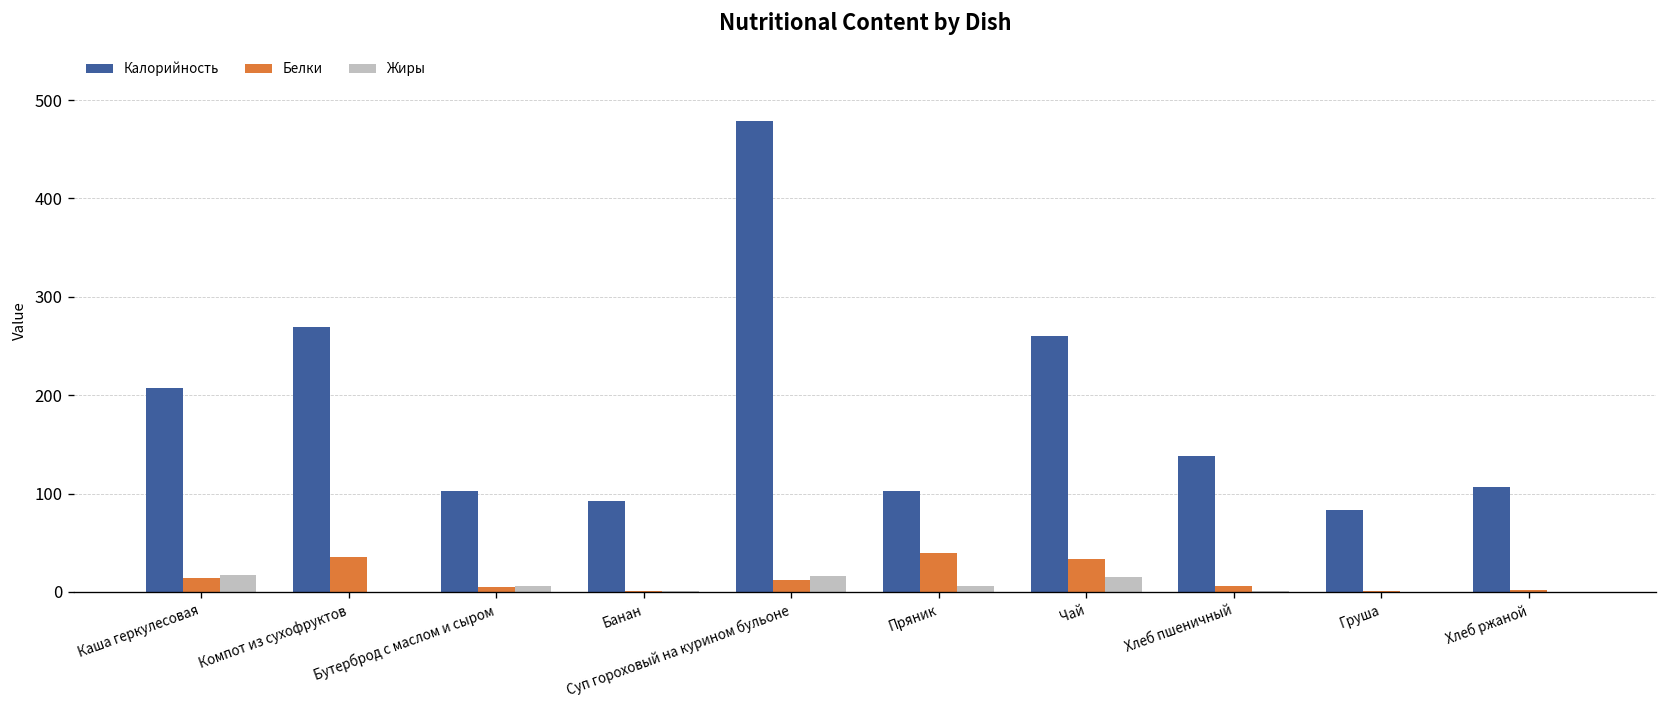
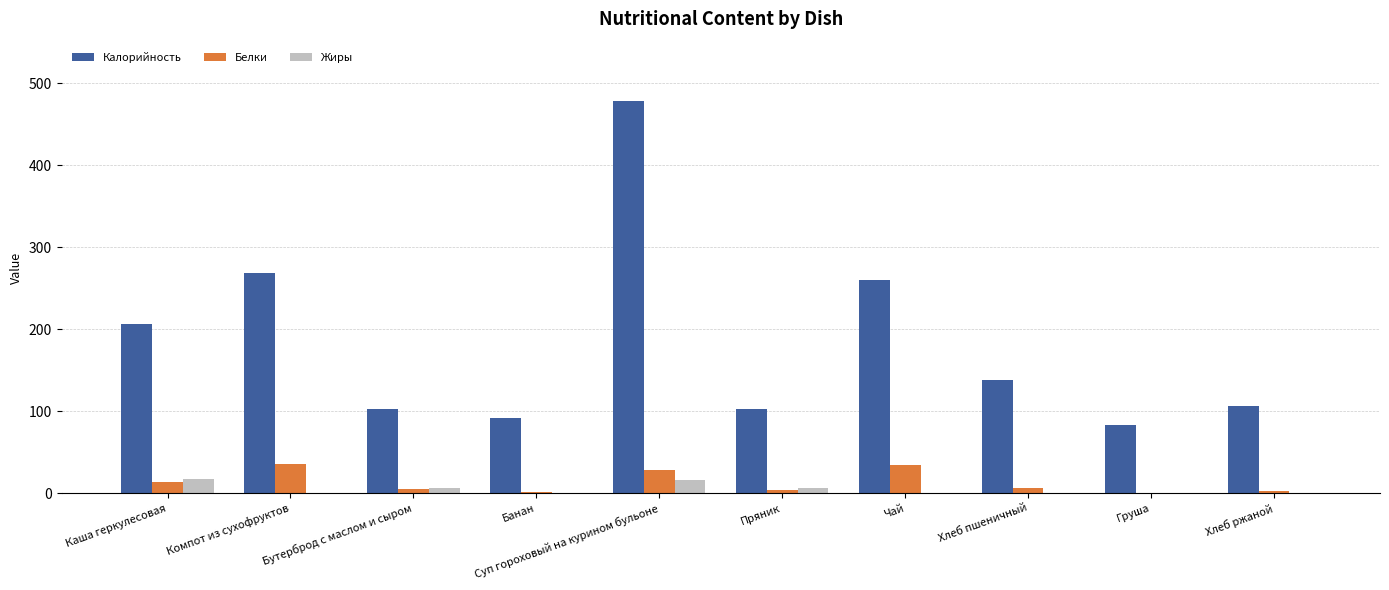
Белки, Суп гороховый на курином бульоне: 10 -> 30
Белки, Пряник: 40 -> 0
Жиры, Чай: 20 -> 0
